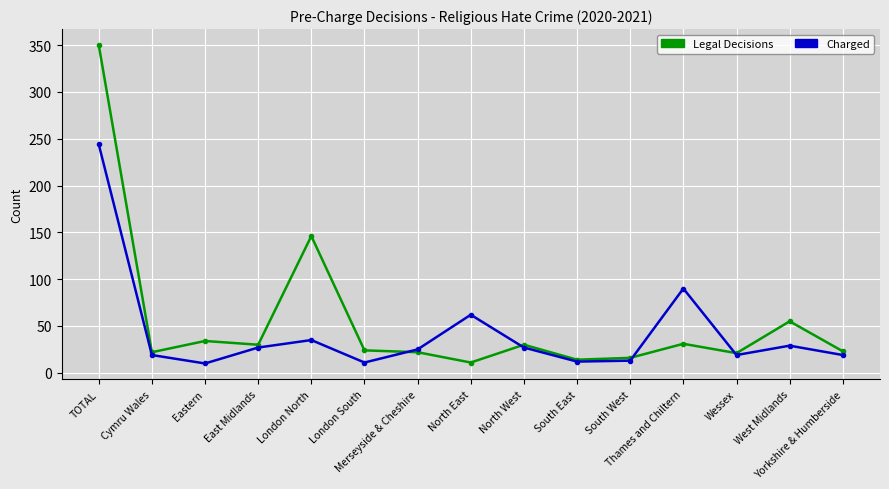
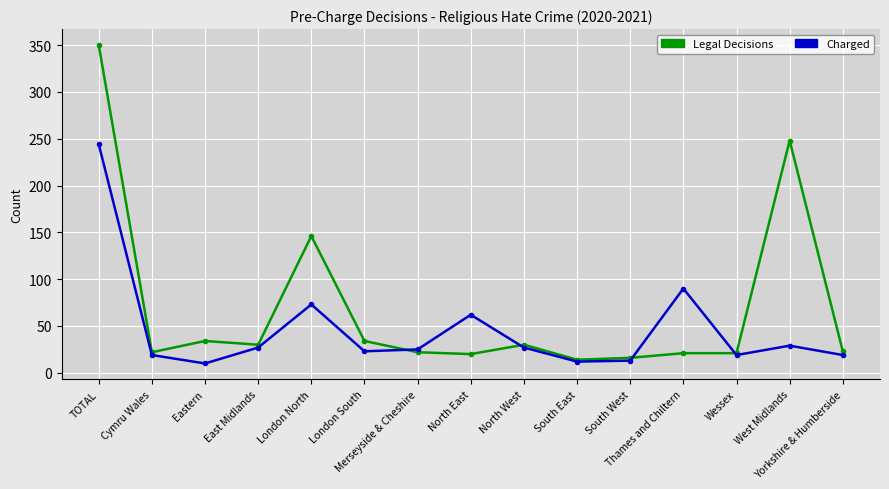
Charged, London North: 40 -> 70
Legal Decisions, London South: 20 -> 30
Charged, London South: 10 -> 20
Legal Decisions, North East: 10 -> 20
Legal Decisions, Thames and Chiltern: 30 -> 20
Legal Decisions, West Midlands: 60 -> 250
